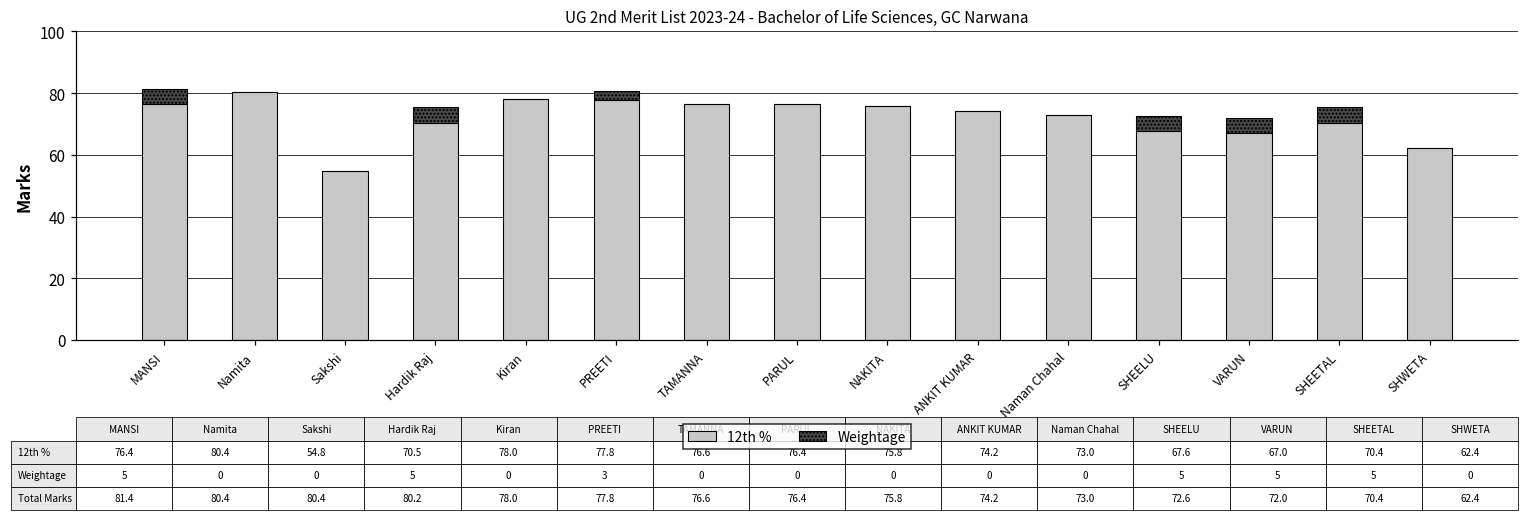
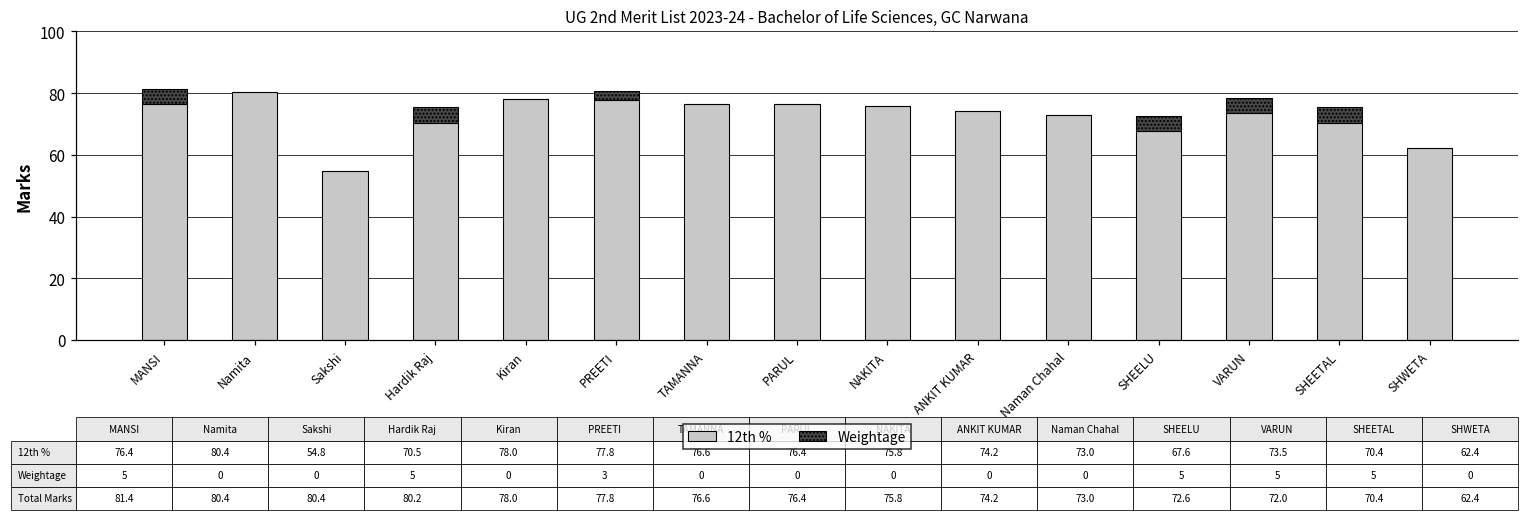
12th %, VARUN: 67.0 -> 73.5
